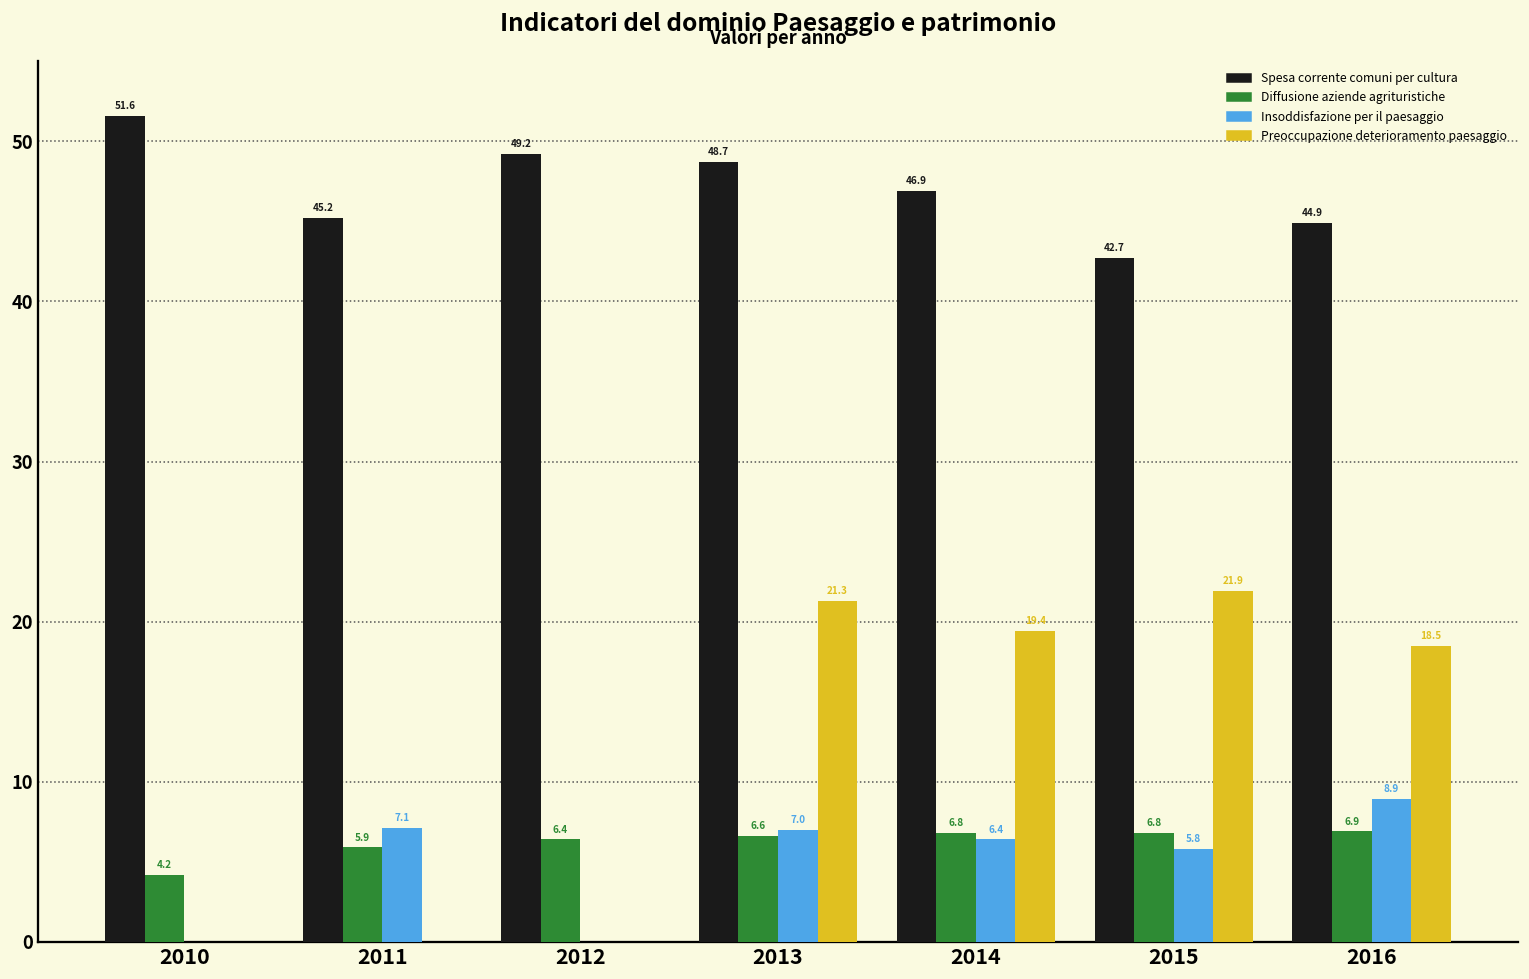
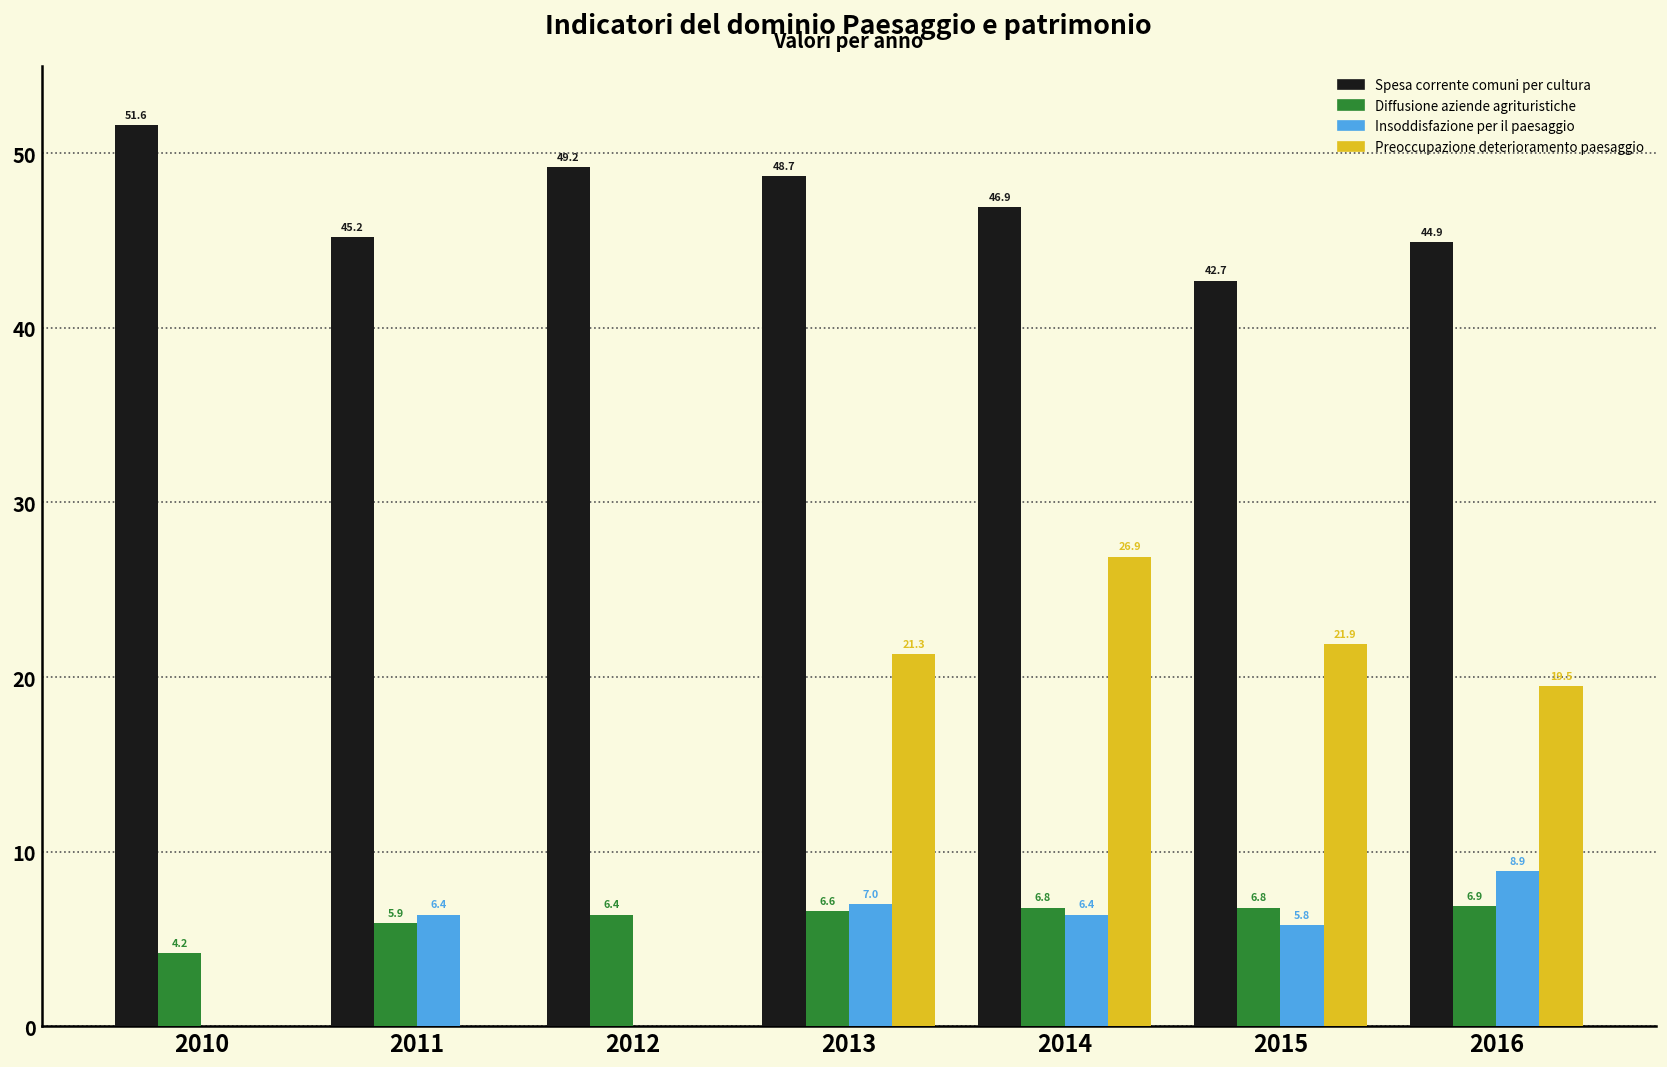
Insoddisfazione per il paesaggio, 2011: 7.1 -> 6.4
Preoccupazione deterioramento paesaggio, 2014: 19.4 -> 26.9
Preoccupazione deterioramento paesaggio, 2016: 18.5 -> 19.5
